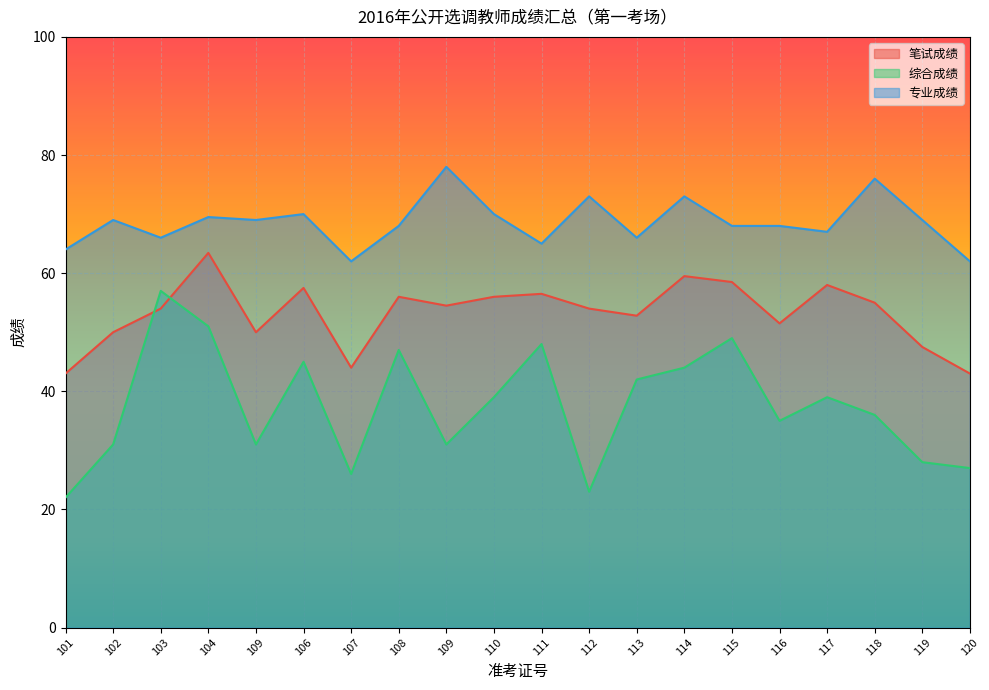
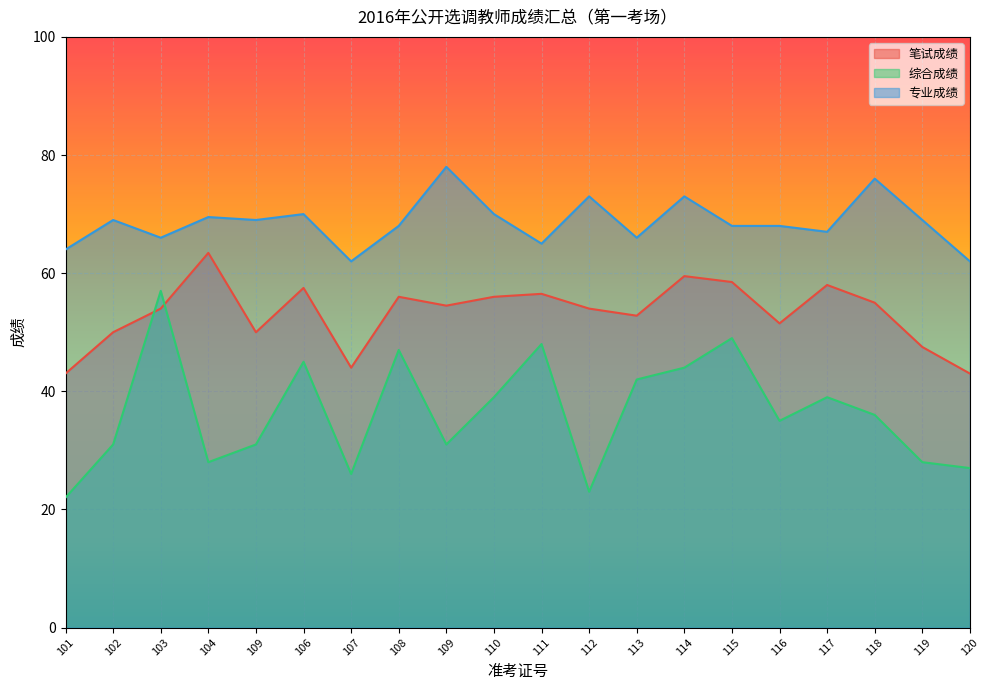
综合成绩, 104: 51 -> 28
